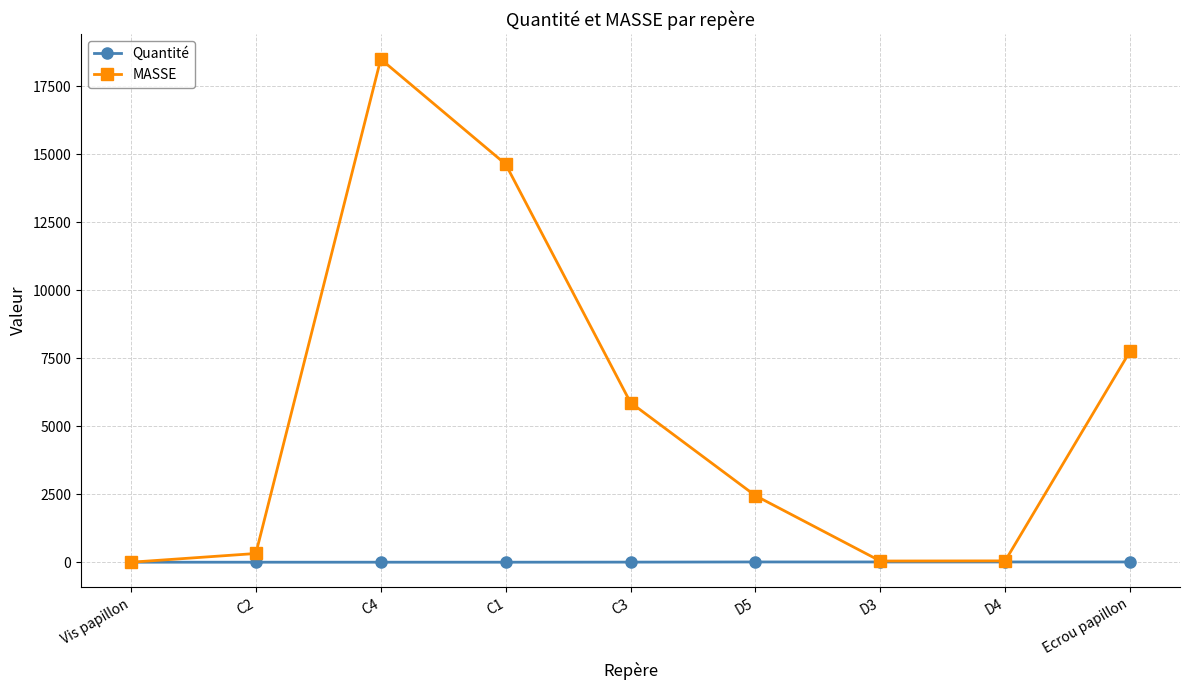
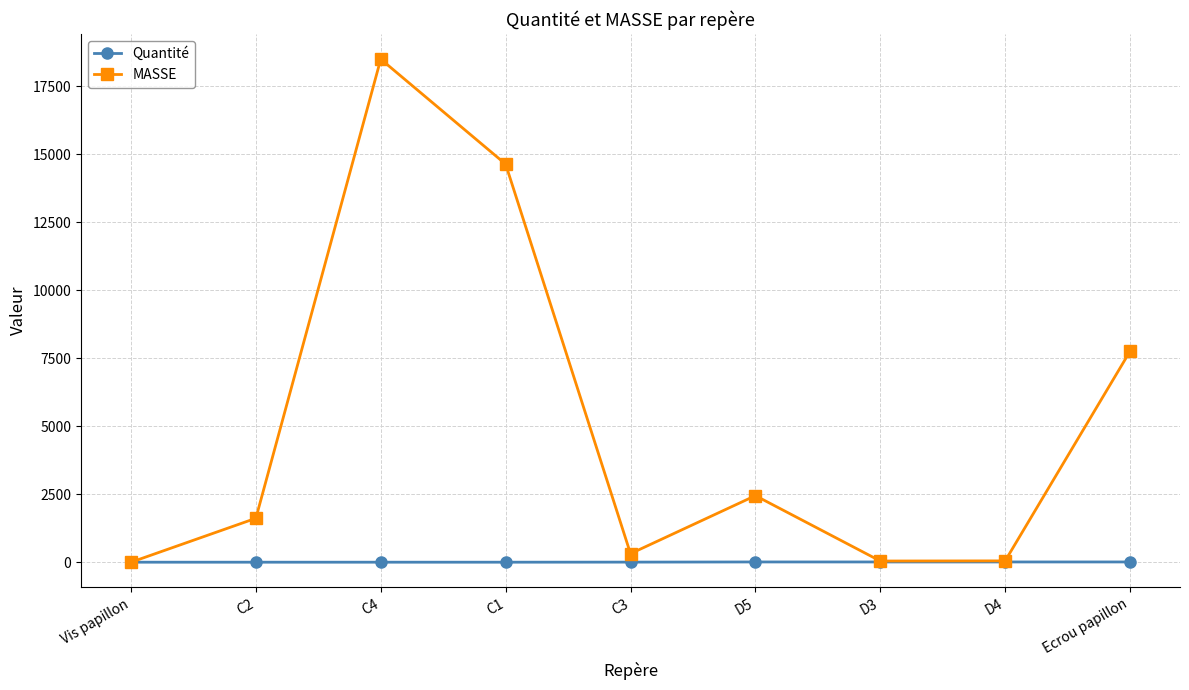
MASSE, C2: 300 -> 1600
MASSE, C3: 5900 -> 300
